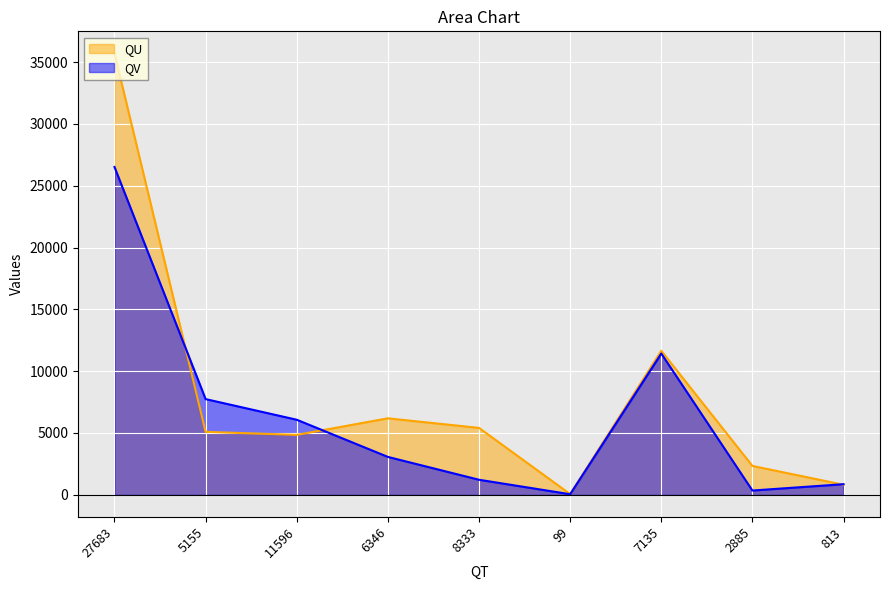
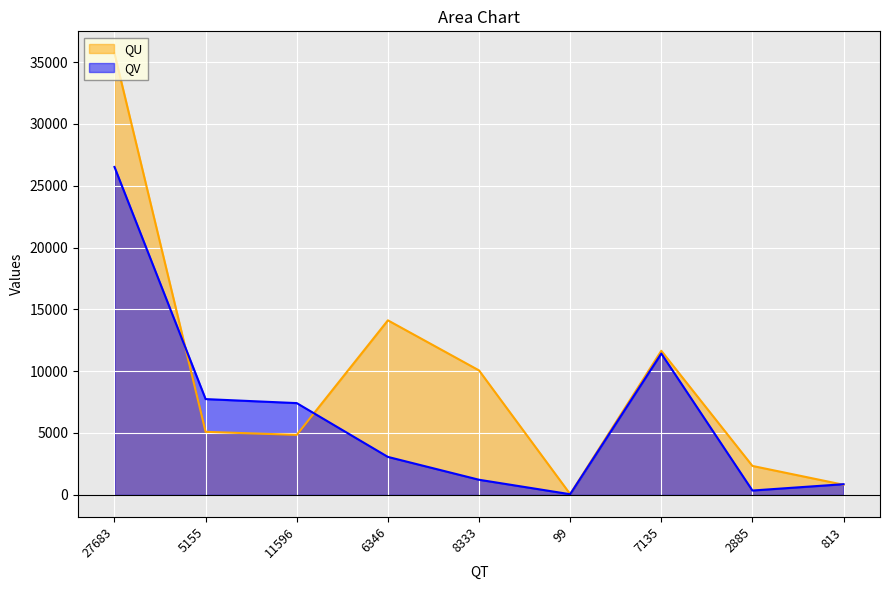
QV, 11596: 6100 -> 7400
QU, 6346: 6200 -> 14100
QU, 8333: 5400 -> 10100
